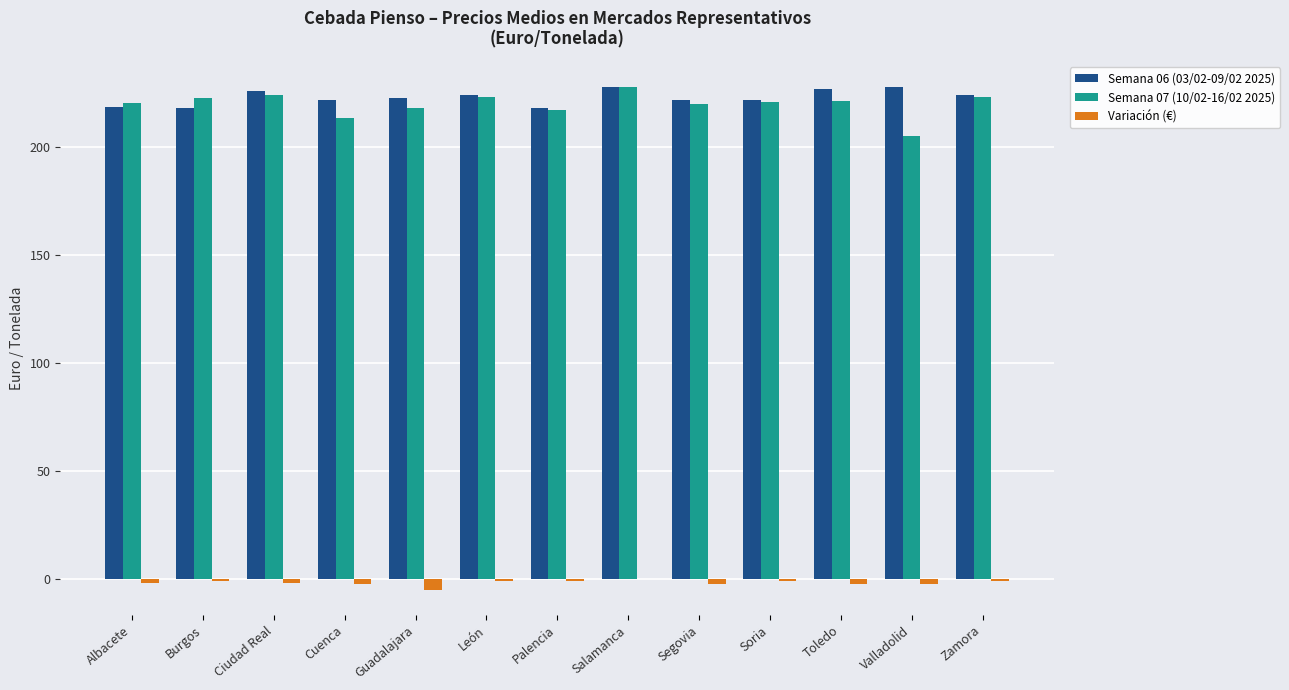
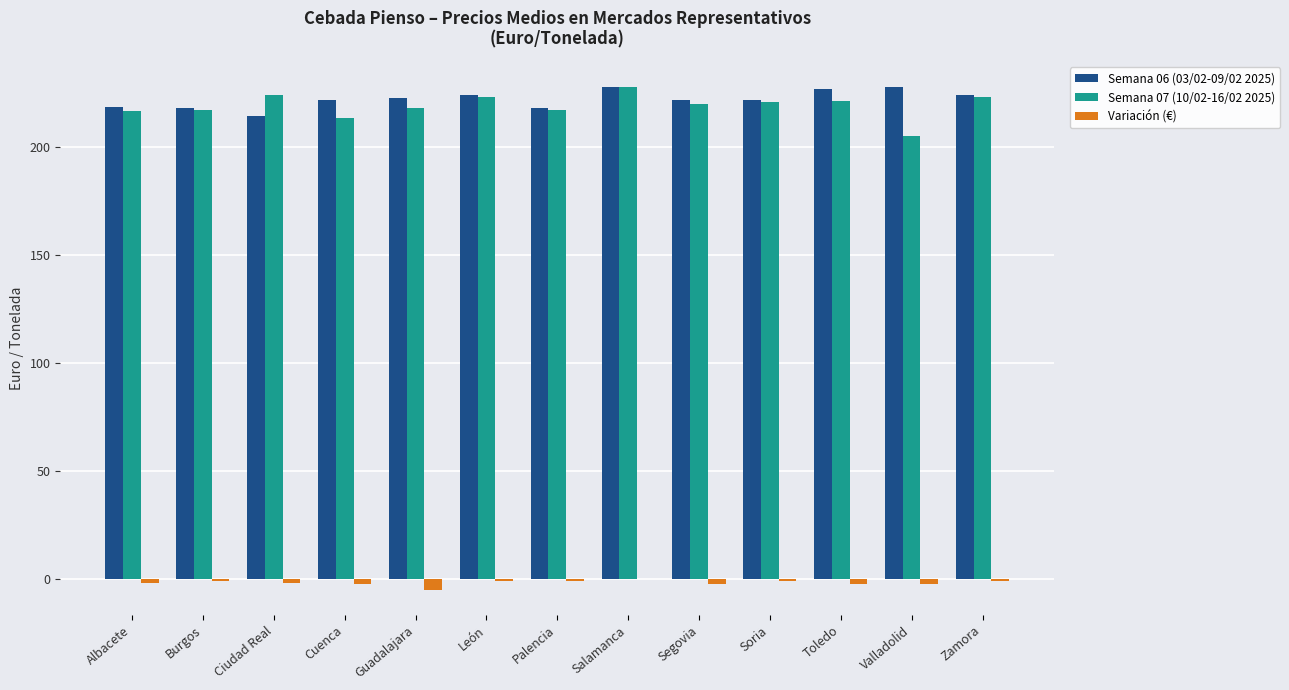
Semana 07 (10/02-16/02 2025), Albacete: 220 -> 217
Semana 07 (10/02-16/02 2025), Burgos: 223 -> 217
Semana 06 (03/02-09/02 2025), Ciudad Real: 226 -> 214
